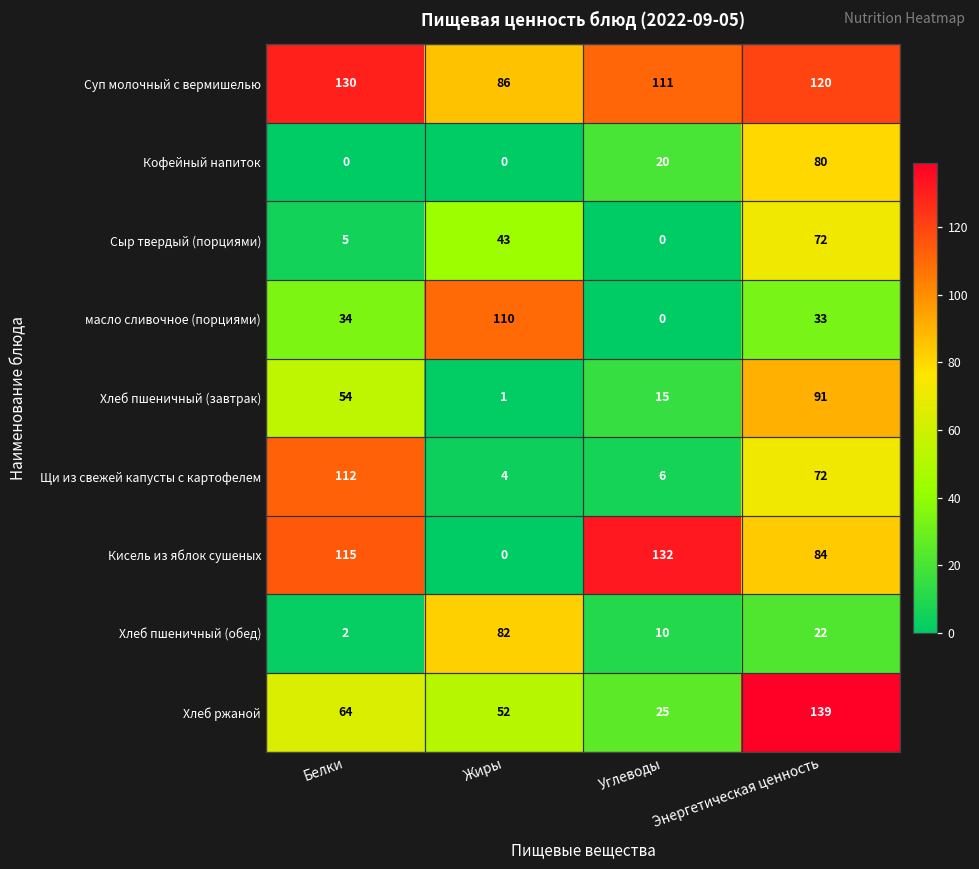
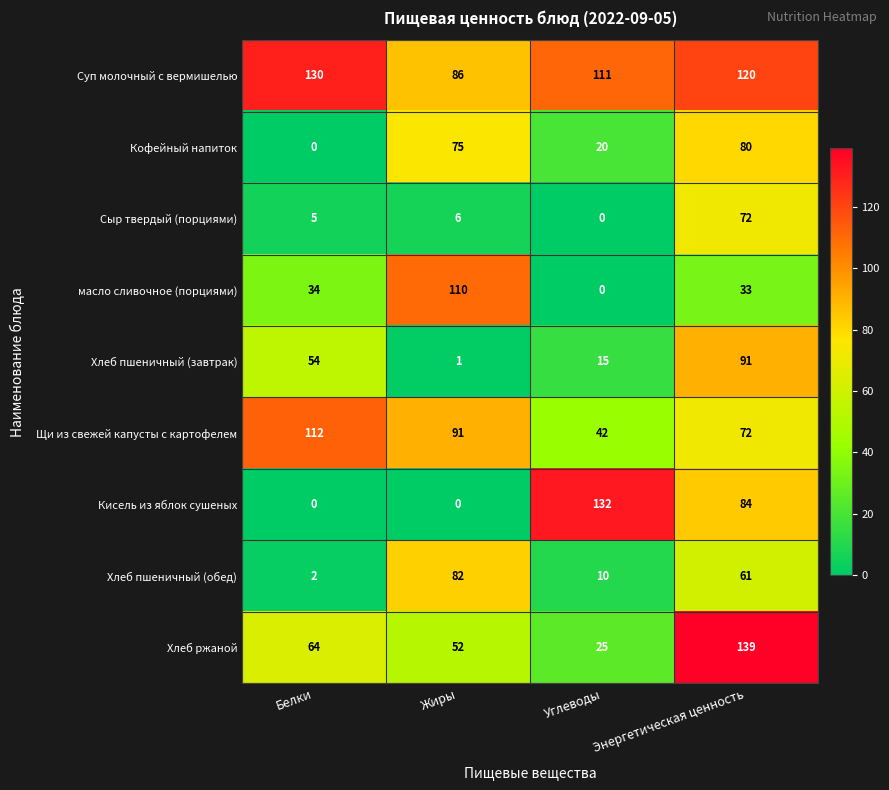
Кофейный напиток, Жиры: 0 -> 75
Сыр твердый (порциями), Жиры: 43 -> 6
Щи из свежей капусты с картофелем, Жиры: 4 -> 91
Щи из свежей капусты с картофелем, Углеводы: 6 -> 42
Кисель из яблок сушеных, Белки: 115 -> 0
Хлеб пшеничный (обед), Энергетическая ценность: 22 -> 61
